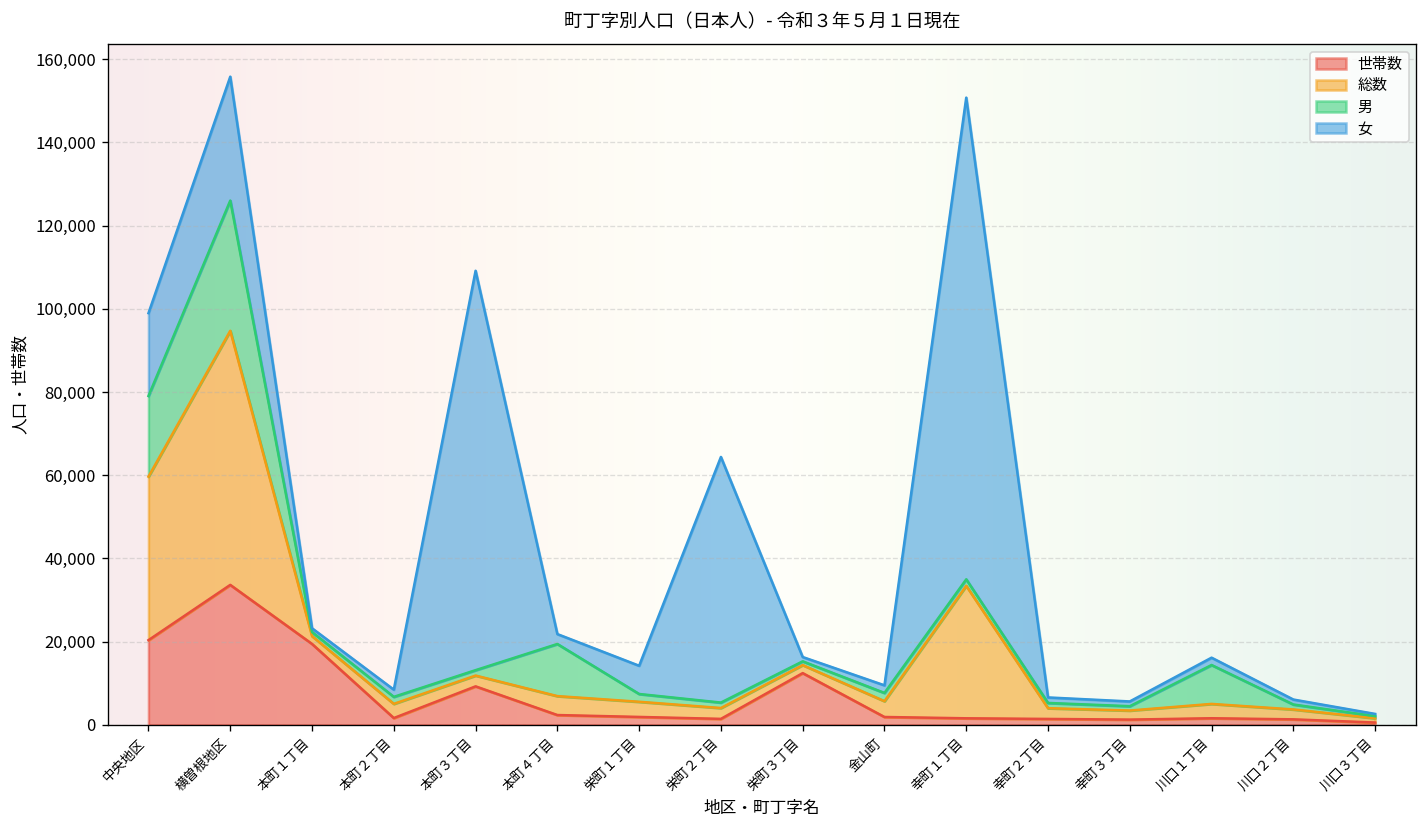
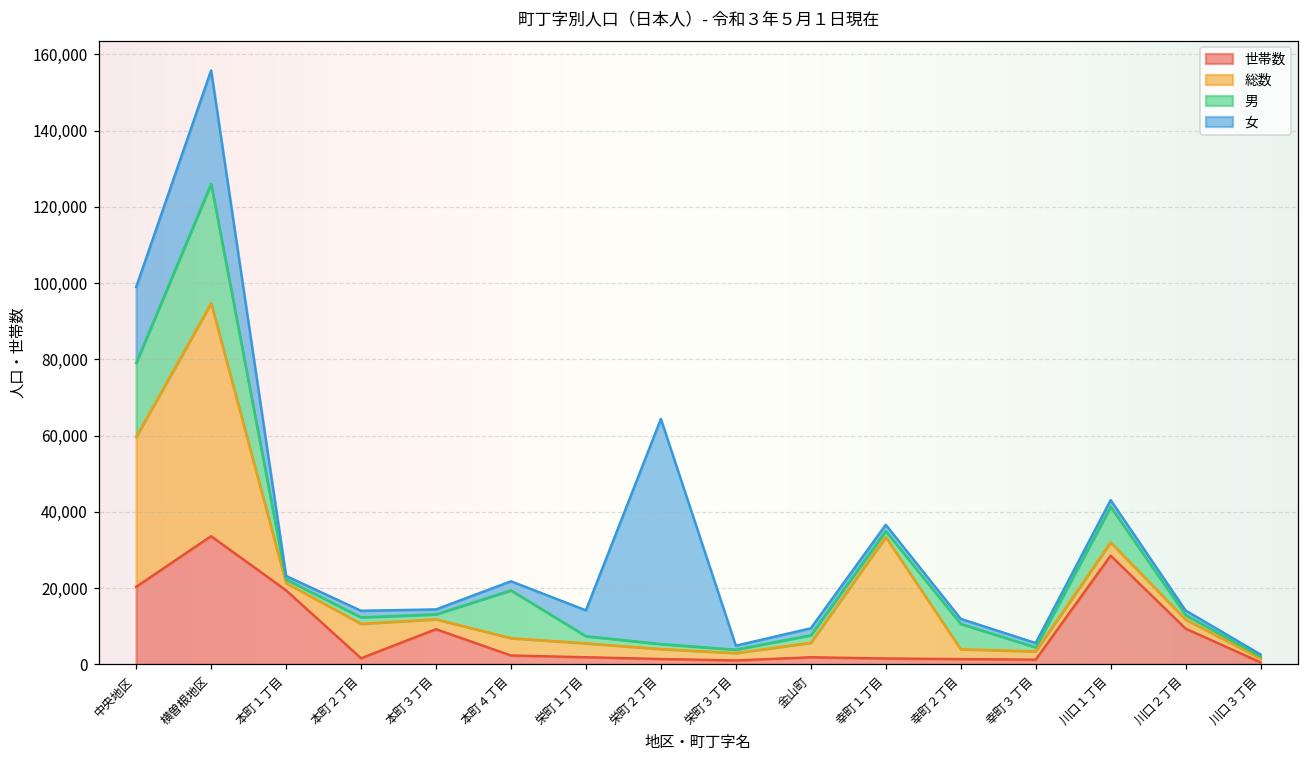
総数, 本町２丁目: 3,000 -> 9,000
女, 本町３丁目: 96,000 -> 1,000
世帯数, 栄町３丁目: 12,000 -> 1,000
女, 幸町１丁目: 116,000 -> 2,000
男, 幸町２丁目: 1,000 -> 7,000
世帯数, 川口１丁目: 2,000 -> 29,000
世帯数, 川口２丁目: 1,000 -> 9,000
